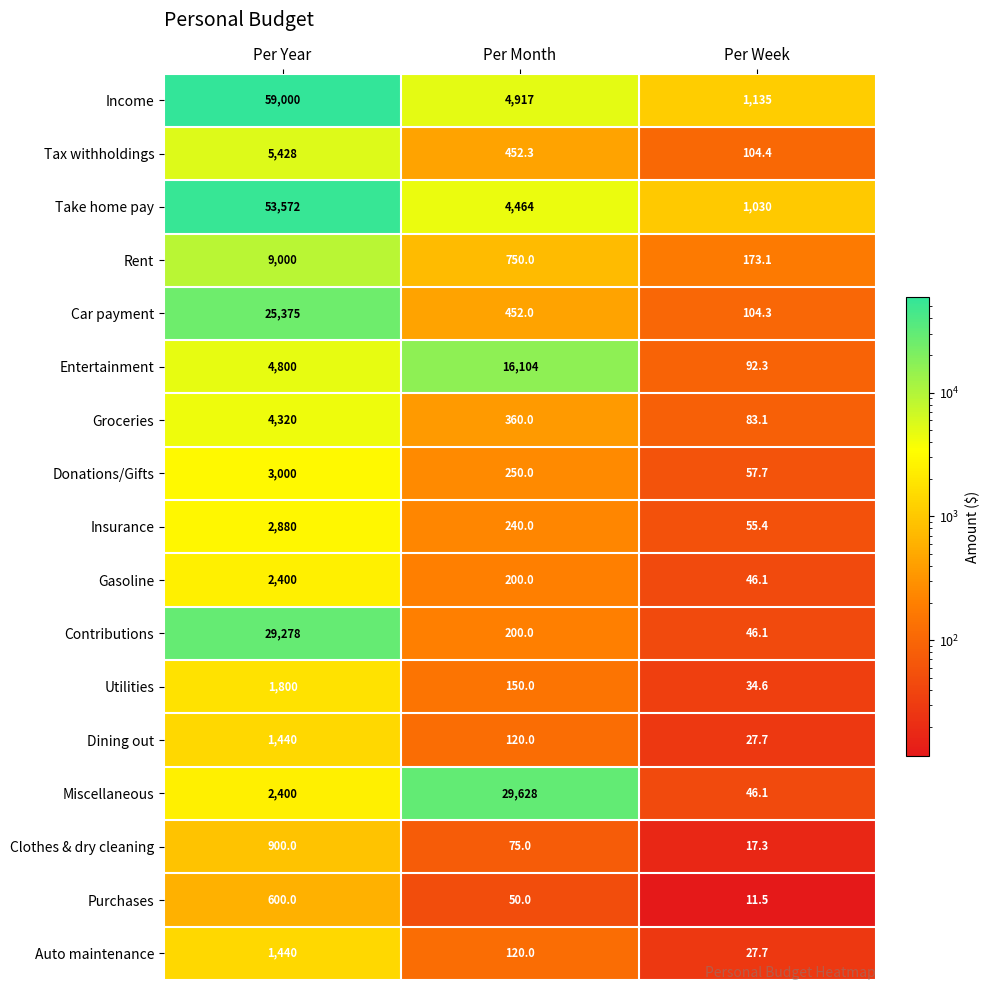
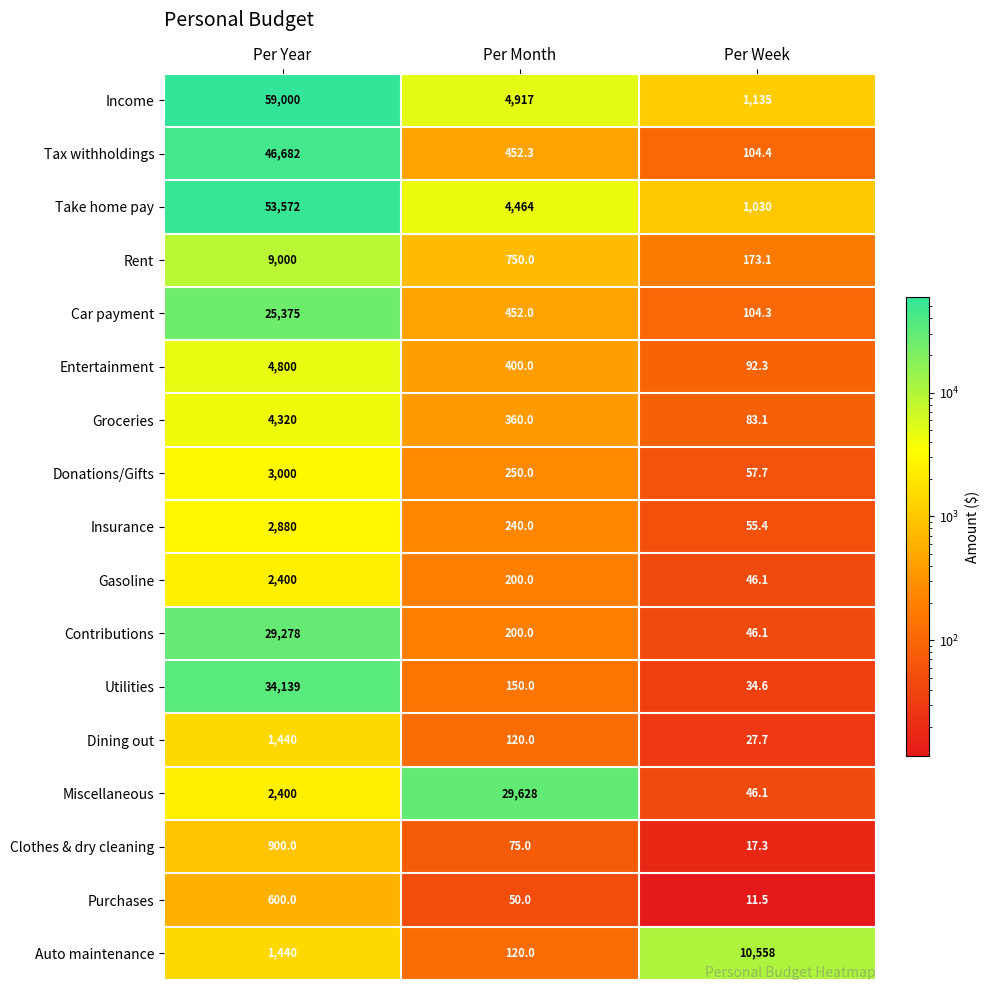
Tax withholdings, Per Year: 5,428 -> 46,682
Entertainment, Per Month: 16,104 -> 400.0
Utilities, Per Year: 1,800 -> 34,139
Auto maintenance, Per Week: 27.7 -> 10,558
